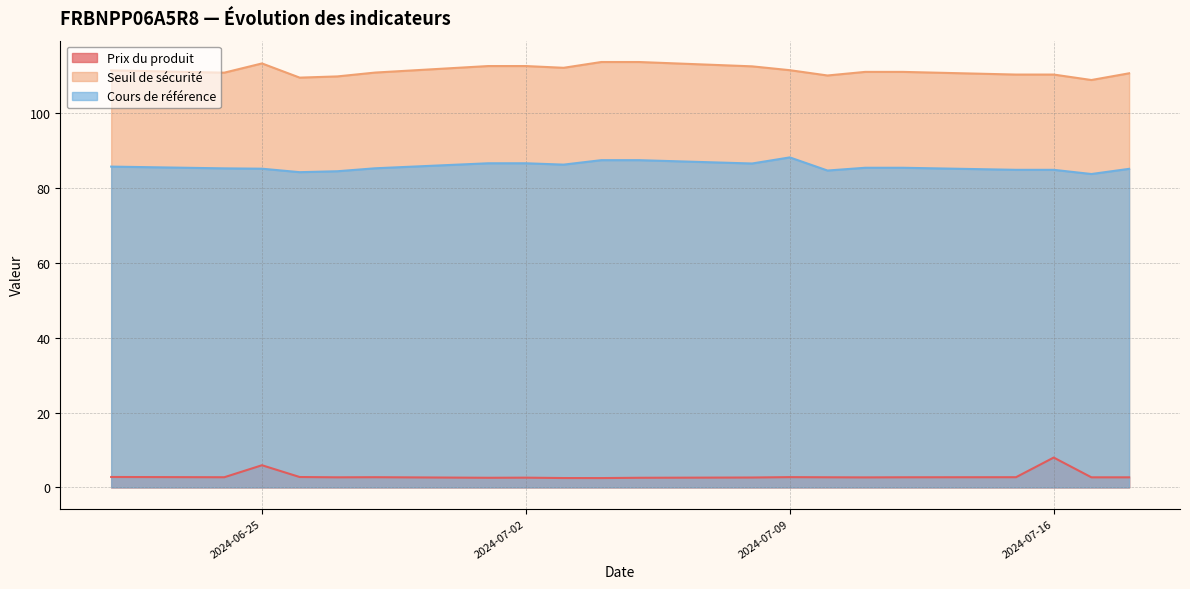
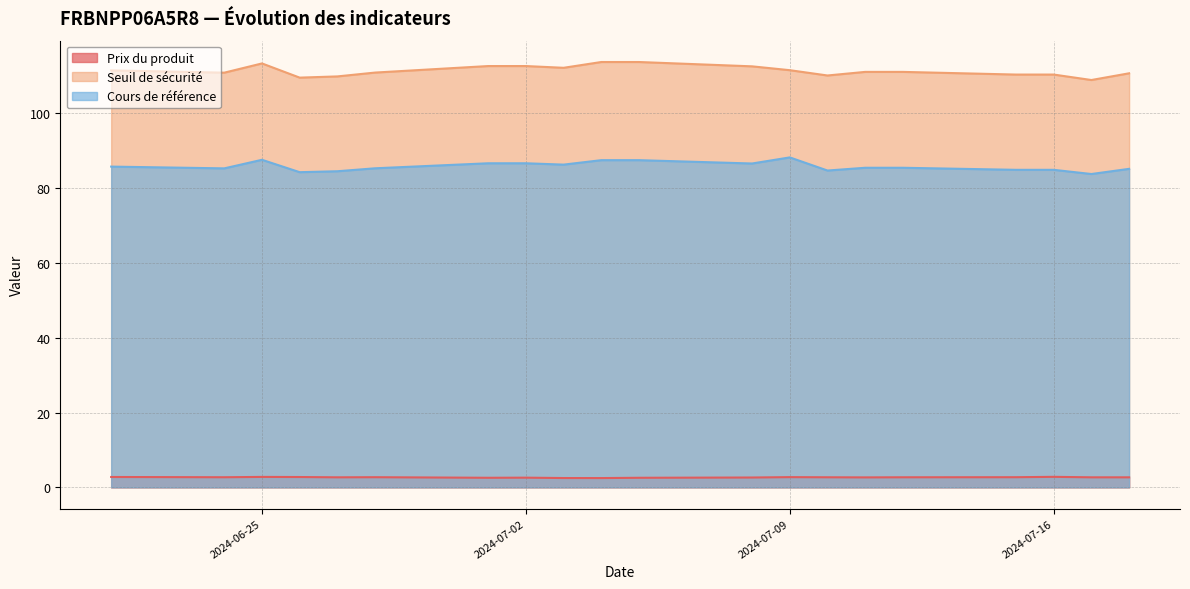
Prix du produit, 2024-06-25: 6 -> 3
Cours de référence, 2024-06-25: 85 -> 88
Prix du produit, 2024-07-16: 8 -> 3
